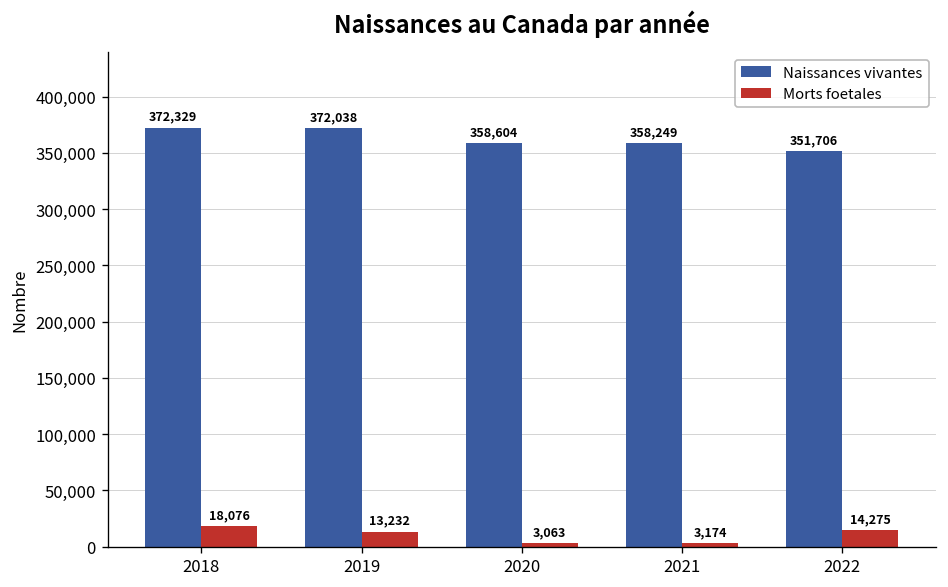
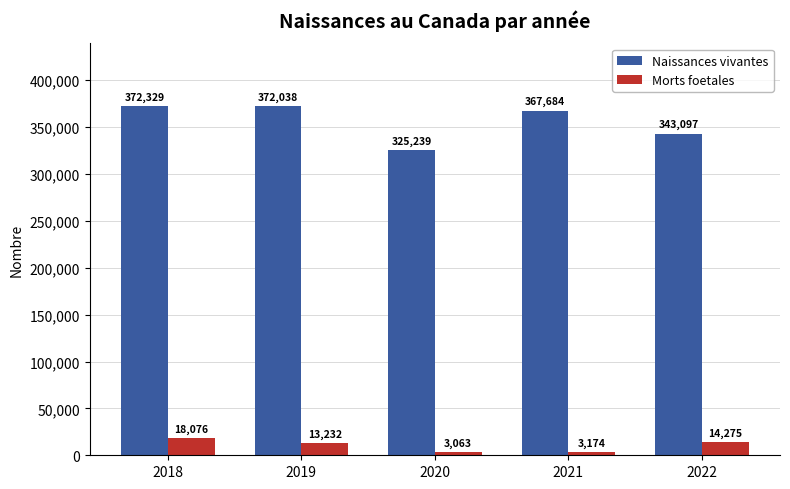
Naissances vivantes, 2020: 358,604 -> 325,239
Naissances vivantes, 2021: 358,249 -> 367,684
Naissances vivantes, 2022: 351,706 -> 343,097
